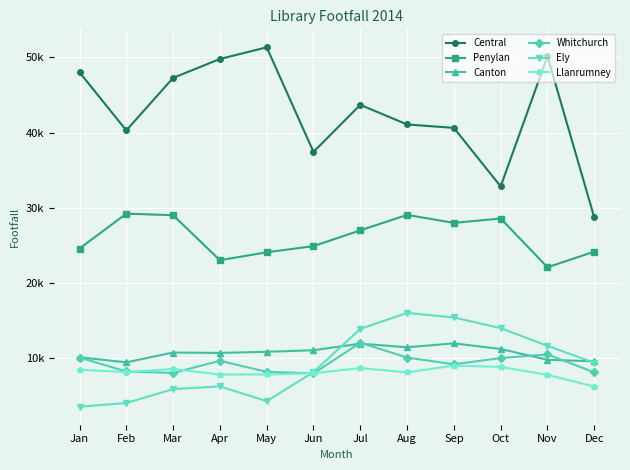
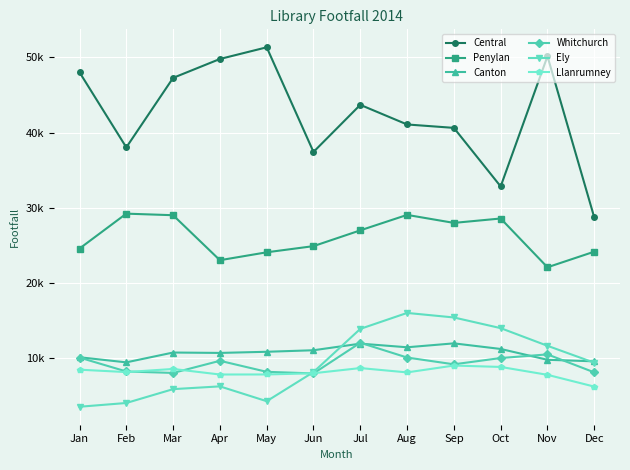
Central, Feb: 40000 -> 38000
